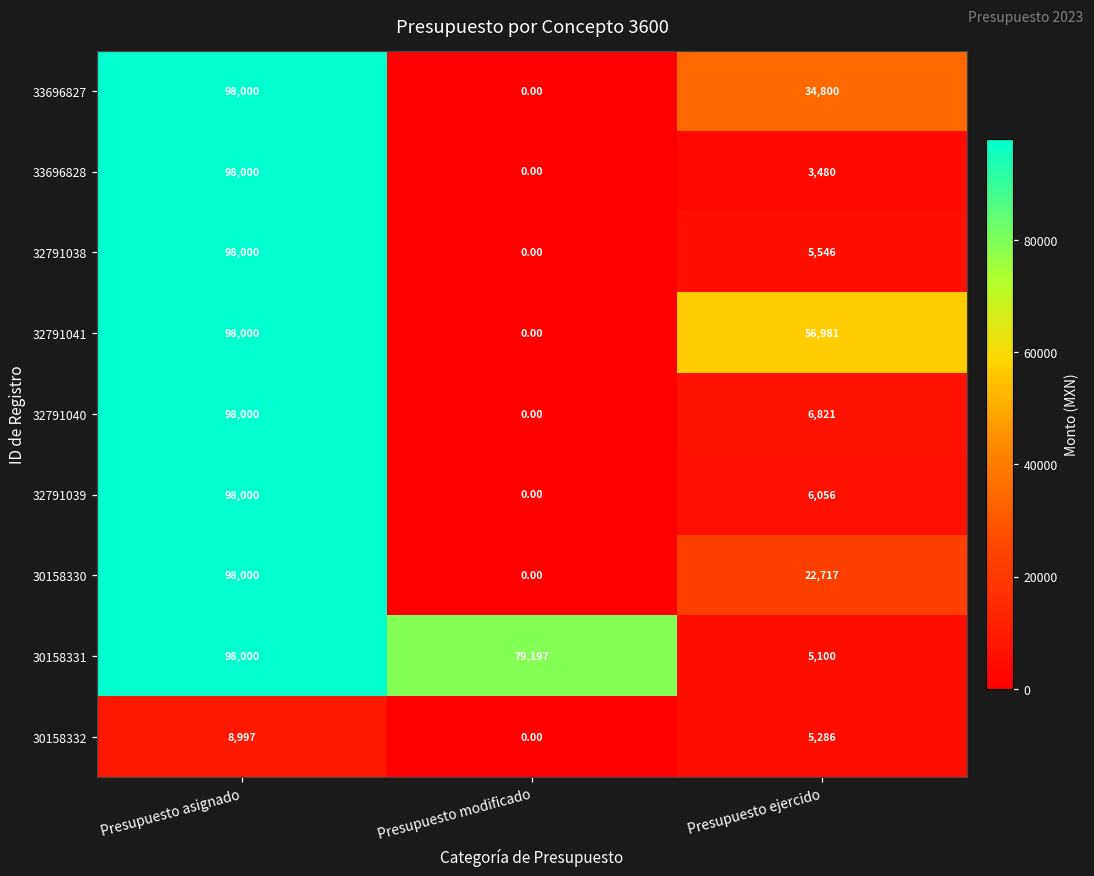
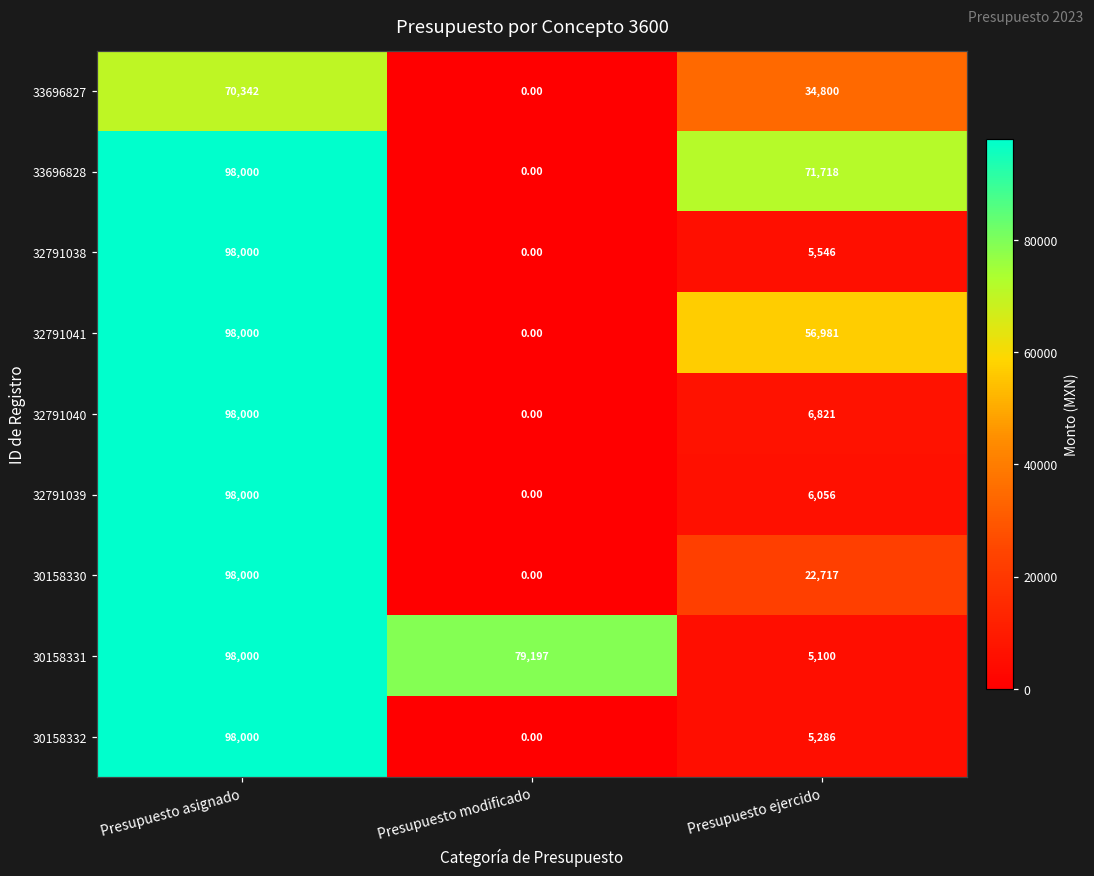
33696827, Presupuesto asignado: 98,000 -> 70,342
33696828, Presupuesto ejercido: 3,480 -> 71,718
30158332, Presupuesto asignado: 8,997 -> 98,000
